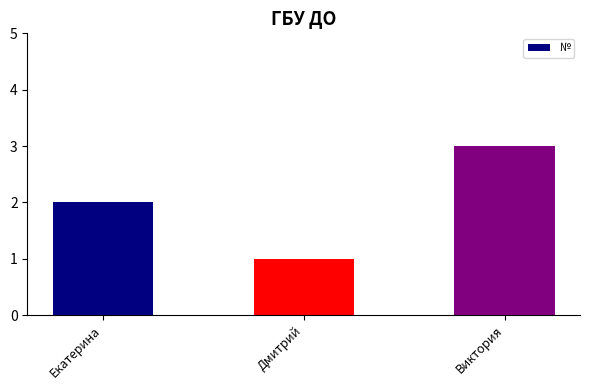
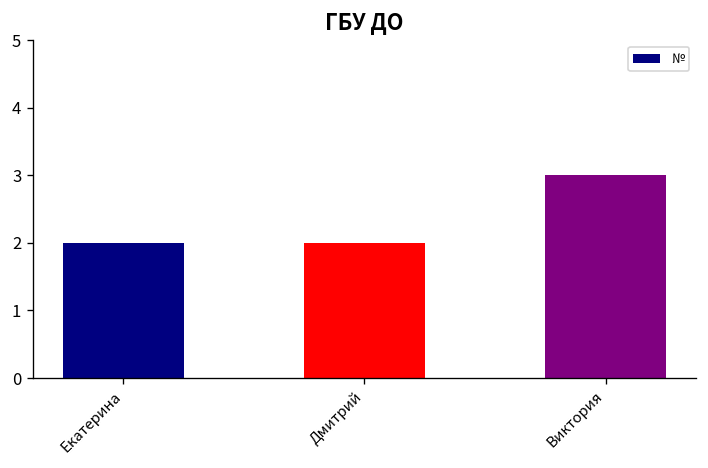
Дмитрий: 1 -> 2
